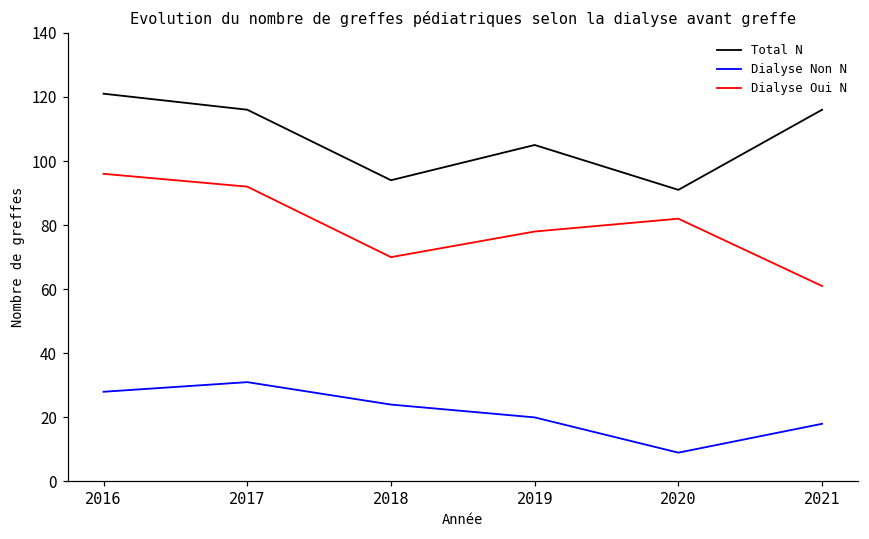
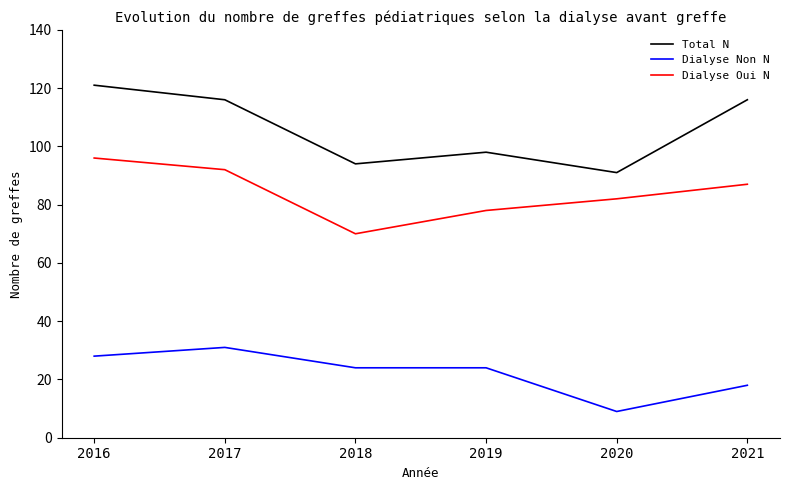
Total N, 2019: 105 -> 98
Dialyse Non N, 2019: 20 -> 24
Dialyse Oui N, 2021: 61 -> 87
